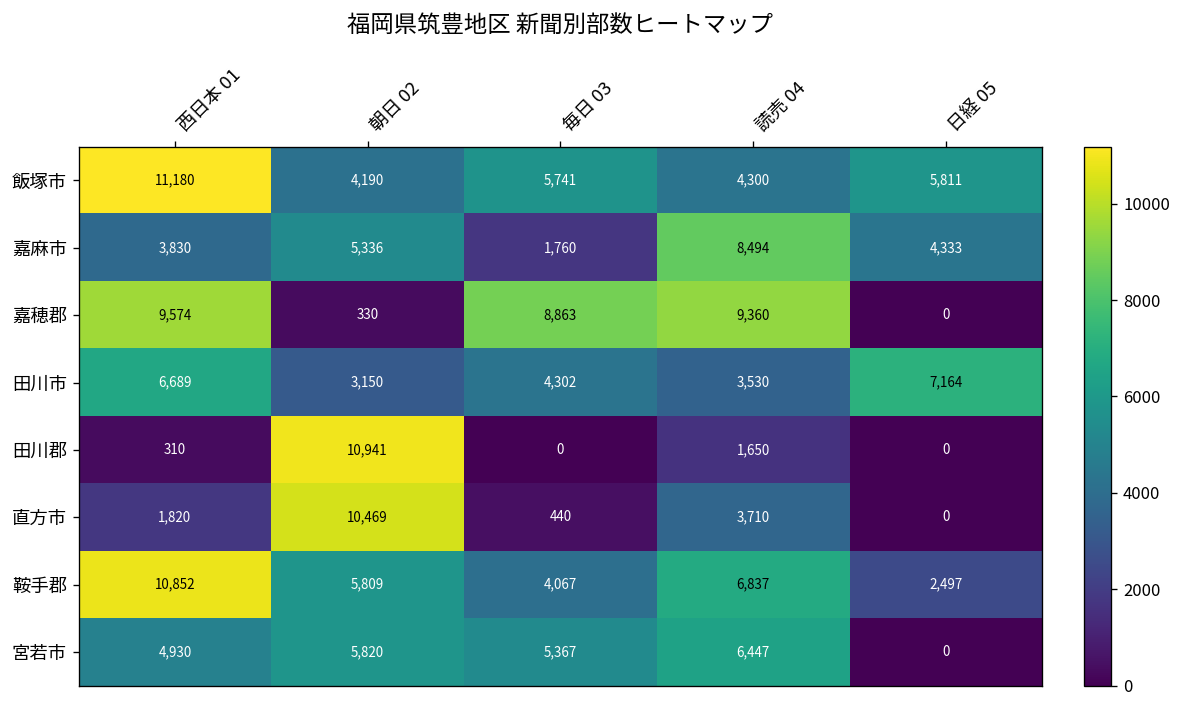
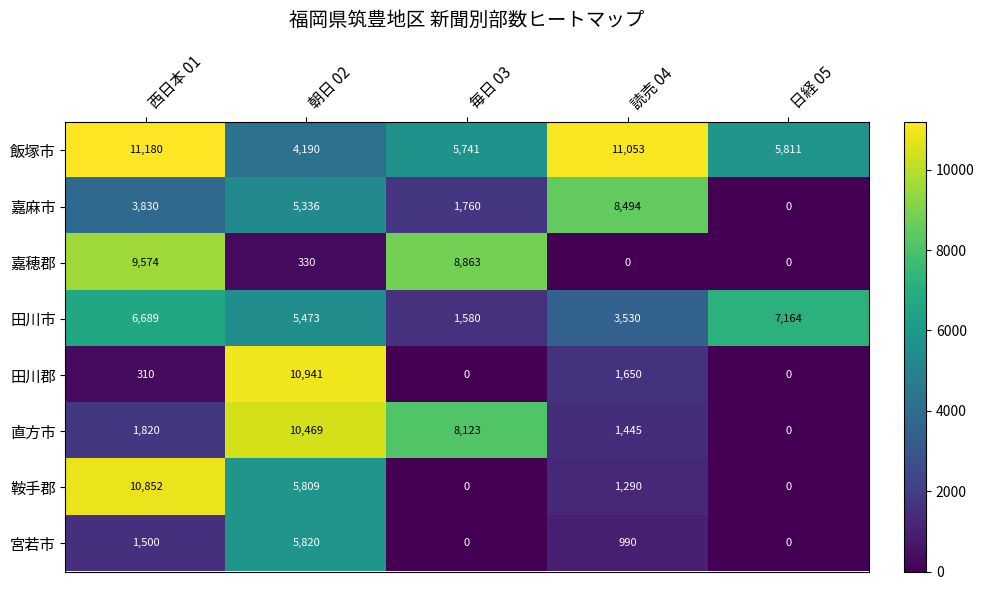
飯塚市, 読売 04: 4,300 -> 11,053
嘉麻市, 日経 05: 4,333 -> 0
嘉穂郡, 読売 04: 9,360 -> 0
田川市, 朝日 02: 3,150 -> 5,473
田川市, 毎日 03: 4,302 -> 1,580
直方市, 毎日 03: 440 -> 8,123
直方市, 読売 04: 3,710 -> 1,445
鞍手郡, 毎日 03: 4,067 -> 0
鞍手郡, 読売 04: 6,837 -> 1,290
鞍手郡, 日経 05: 2,497 -> 0
宮若市, 西日本 01: 4,930 -> 1,500
宮若市, 毎日 03: 5,367 -> 0
宮若市, 読売 04: 6,447 -> 990
